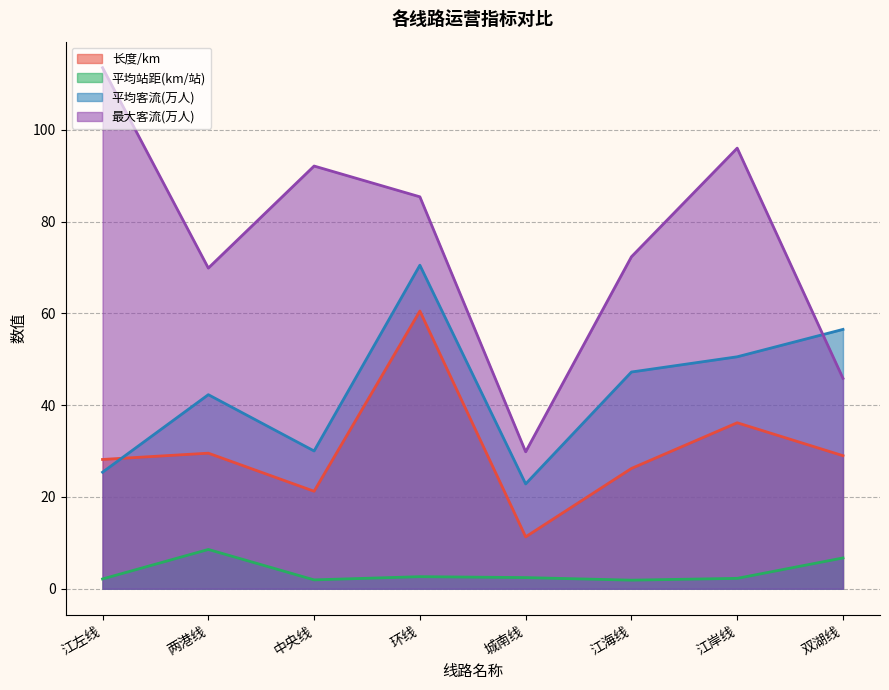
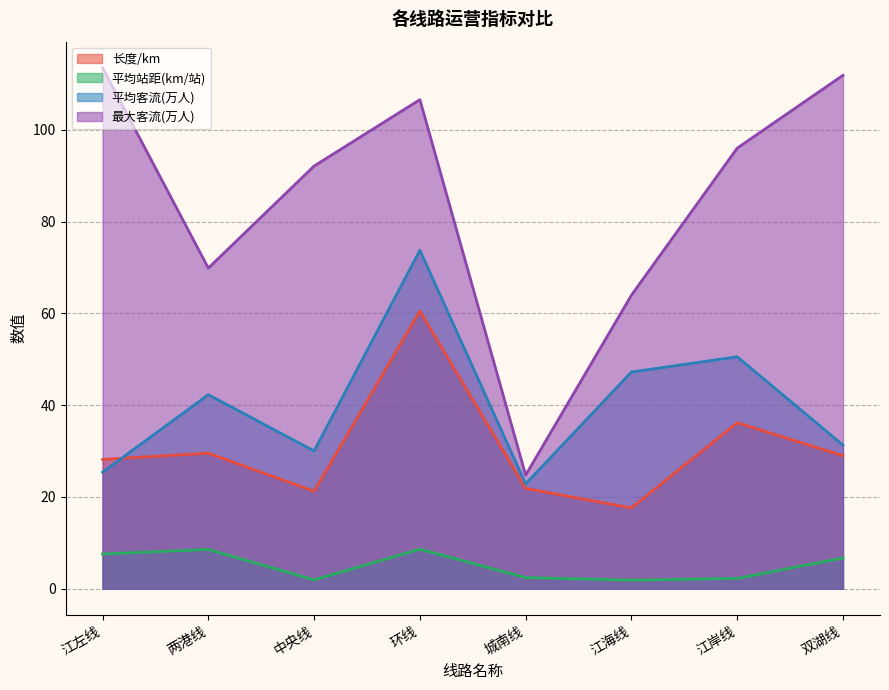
平均站距(km/站), 江左线: 2 -> 8
平均站距(km/站), 环线: 3 -> 9
平均客流(万人), 环线: 71 -> 74
最大客流(万人), 环线: 85 -> 107
长度/km, 城南线: 11 -> 22
最大客流(万人), 城南线: 30 -> 25
长度/km, 江海线: 26 -> 18
最大客流(万人), 江海线: 72 -> 64
平均客流(万人), 双湖线: 57 -> 31
最大客流(万人), 双湖线: 46 -> 112
